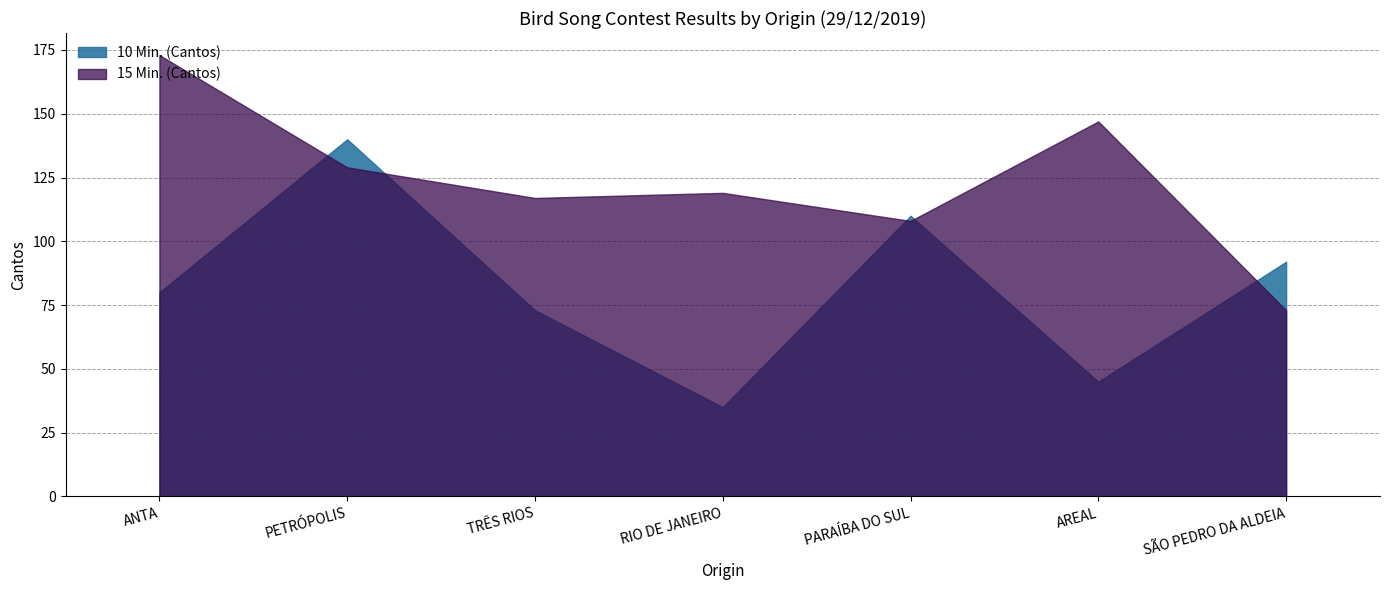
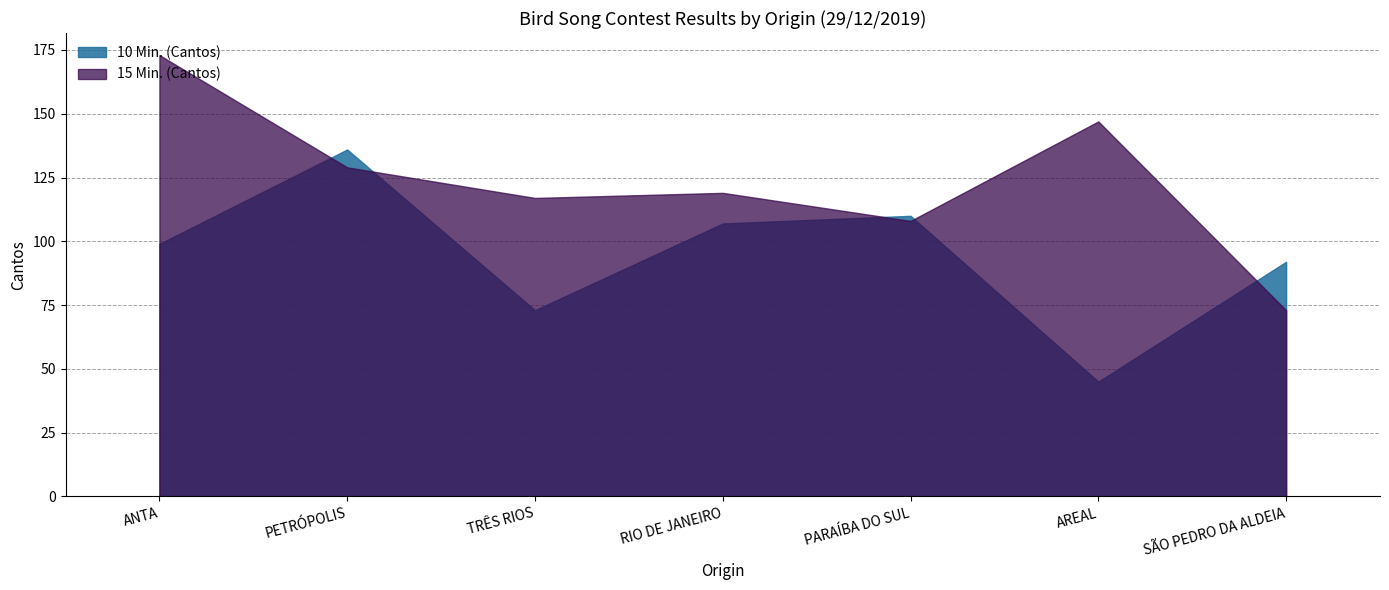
10 Min. (Cantos), ANTA: 80 -> 99
10 Min. (Cantos), PETRÓPOLIS: 140 -> 136
10 Min. (Cantos), RIO DE JANEIRO: 35 -> 107
